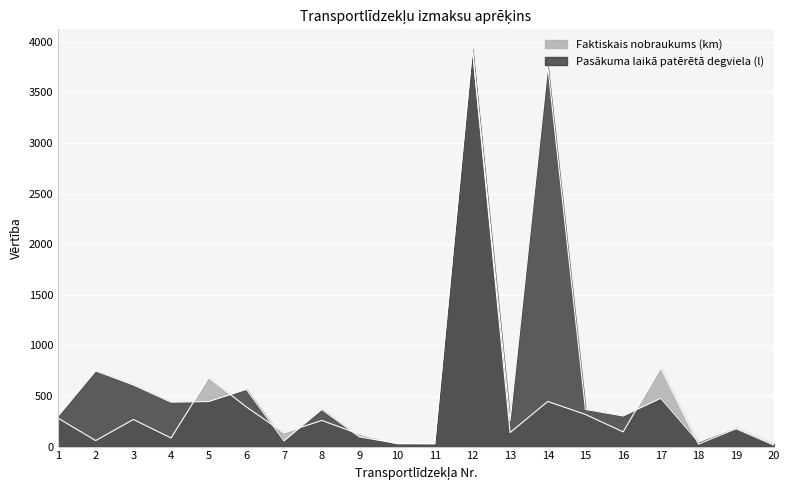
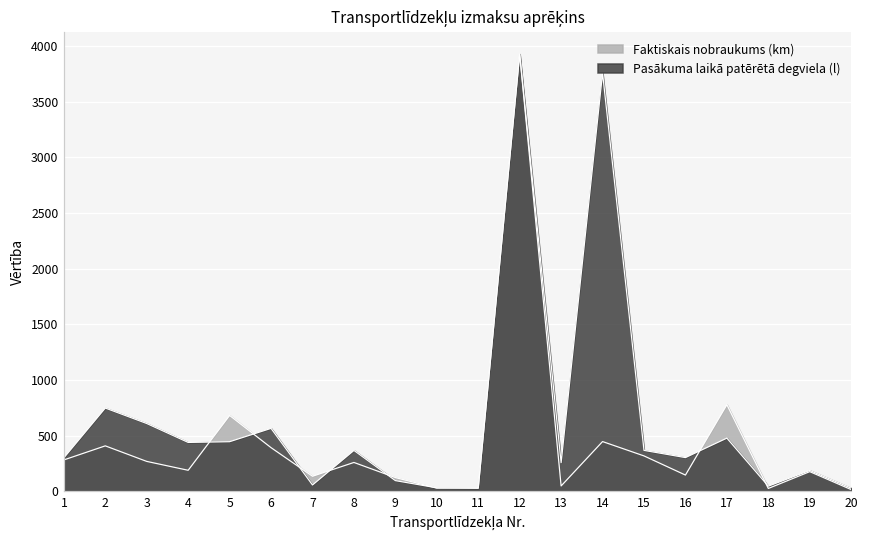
Faktiskais nobraukums (km), 2: 60 -> 410
Faktiskais nobraukums (km), 4: 80 -> 190
Faktiskais nobraukums (km), 13: 140 -> 50
